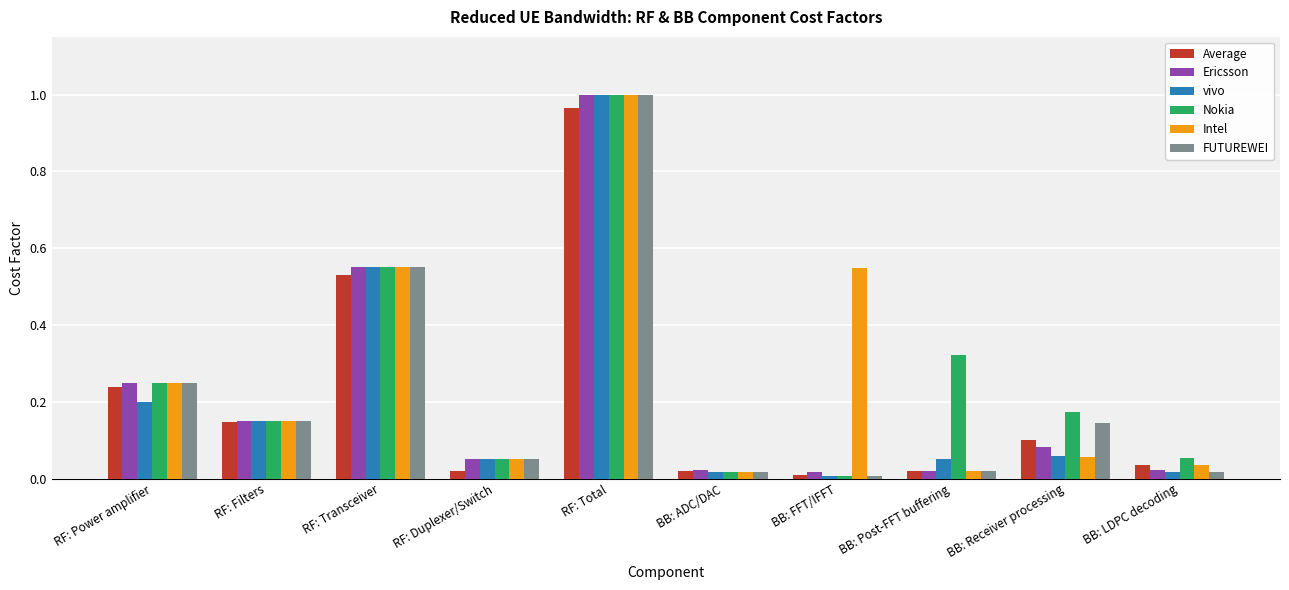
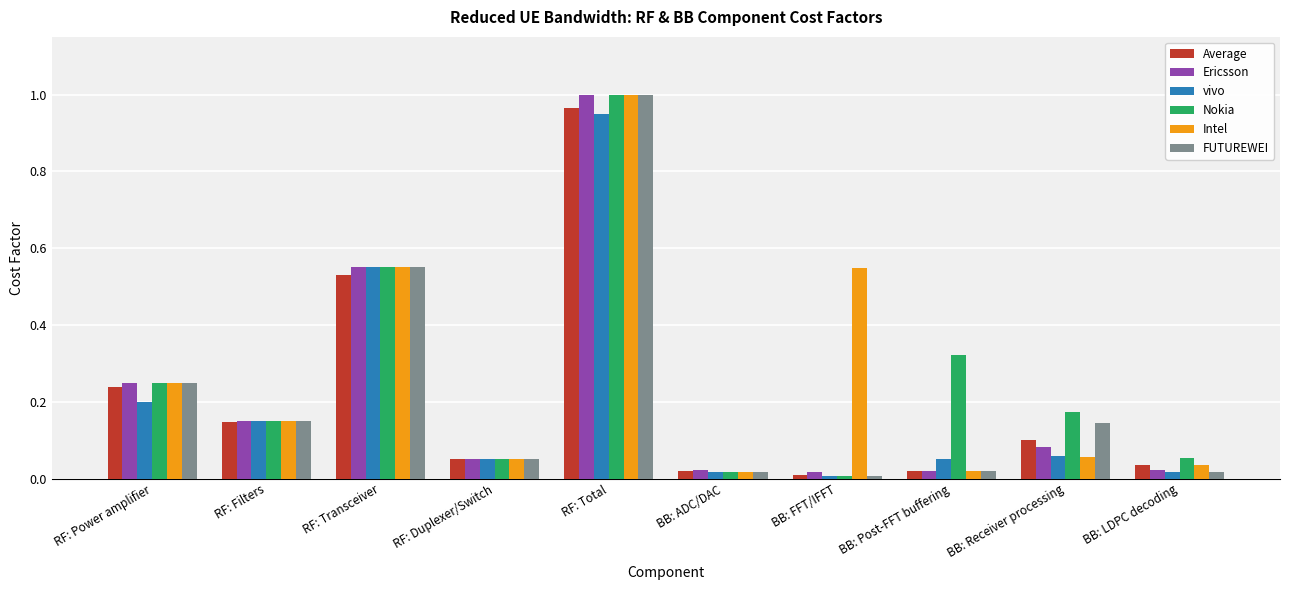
Average, RF: Duplexer/Switch: 0.02 -> 0.05
vivo, RF: Total: 1.00 -> 0.95
